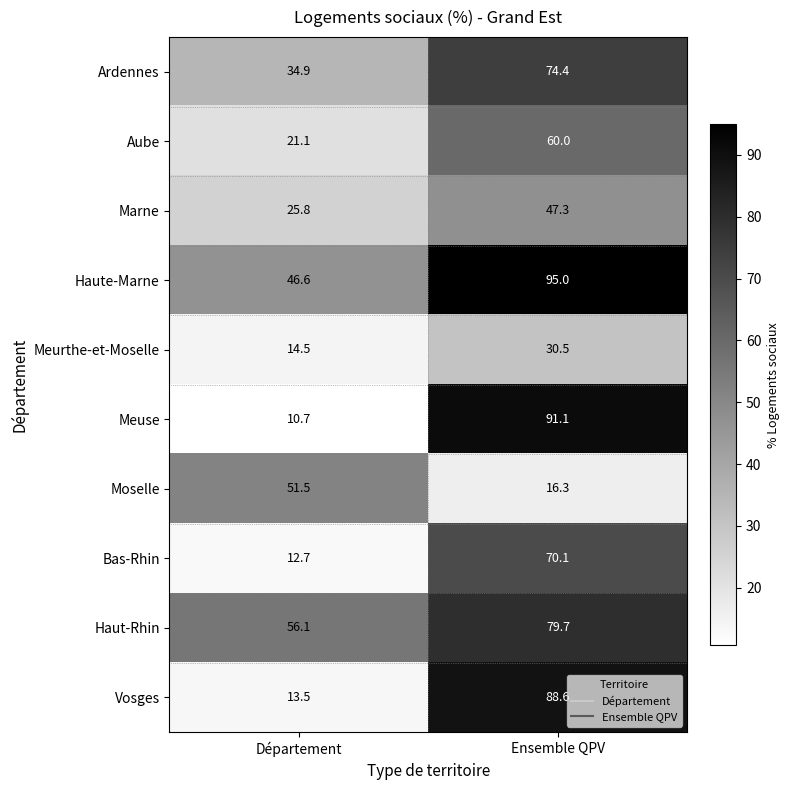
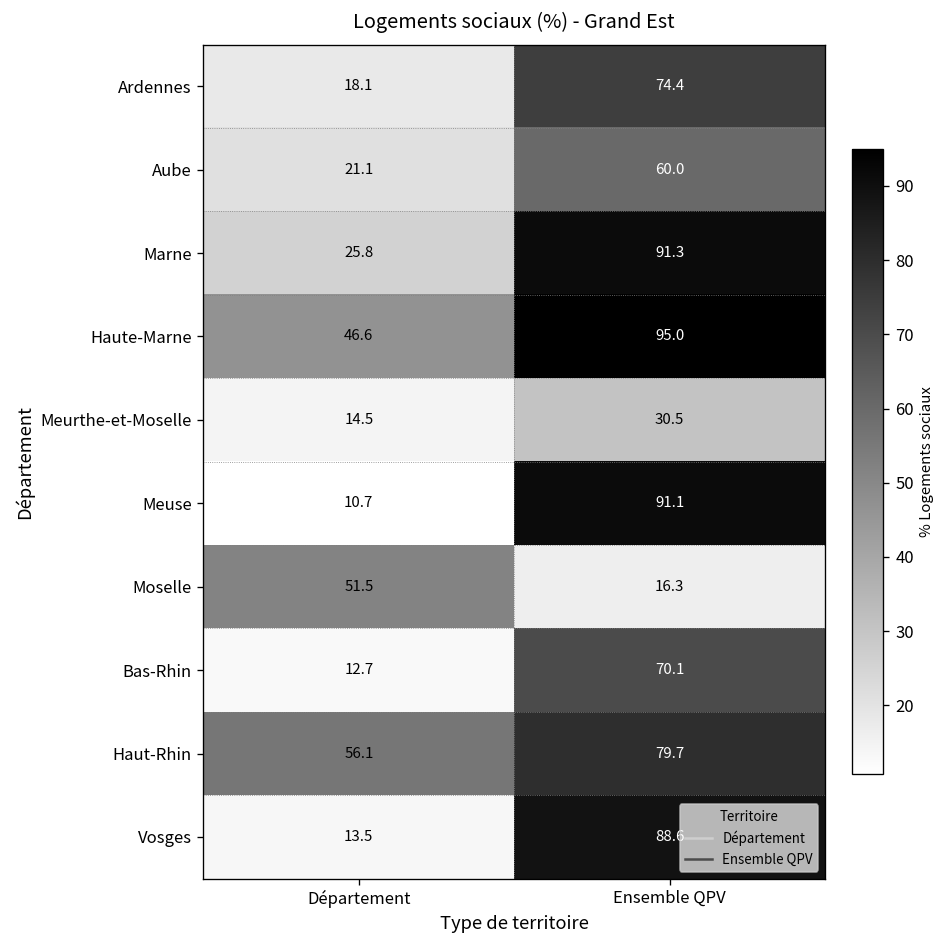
Ardennes, Département: 34.9 -> 18.1
Marne, Ensemble QPV: 47.3 -> 91.3
